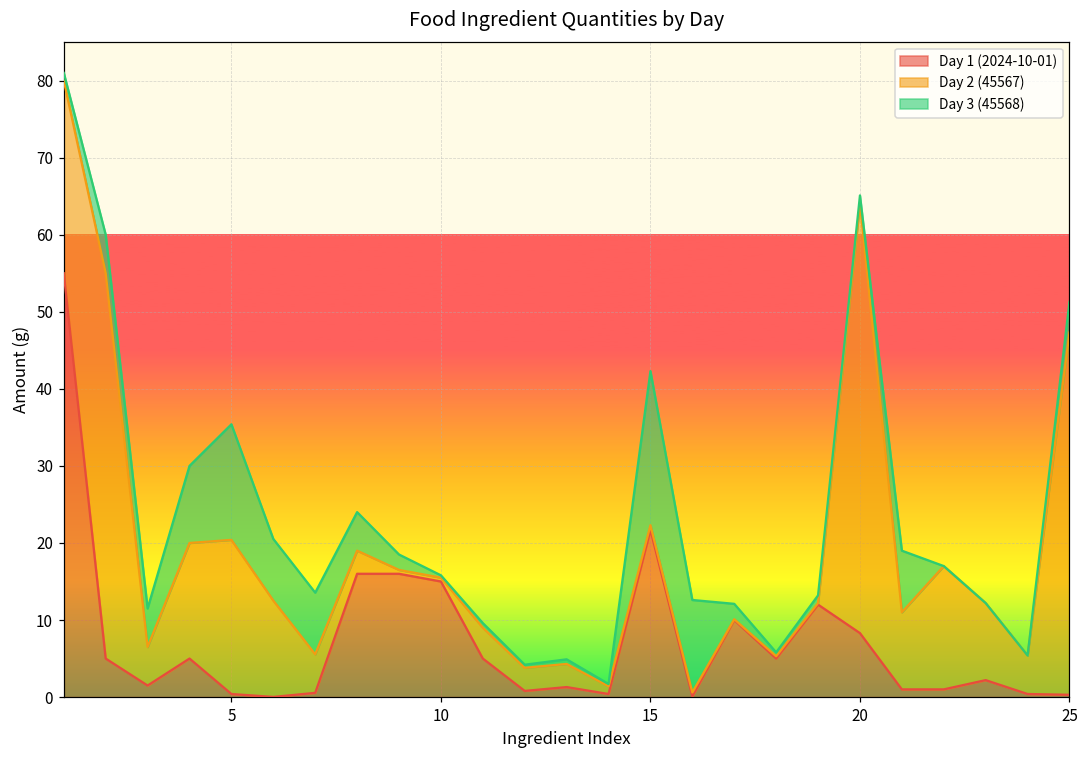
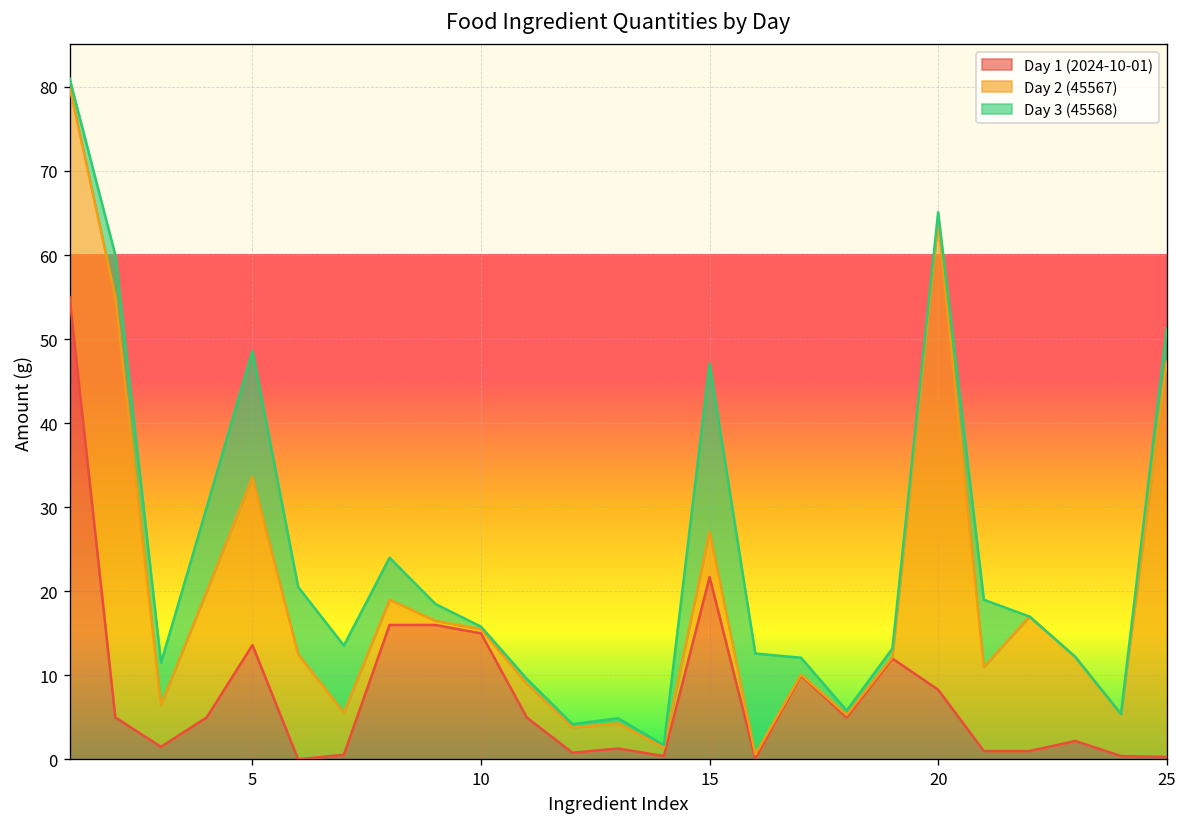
Day 1 (2024-10-01), 5: 0 -> 14
Day 2 (45567), 15: 1 -> 5
